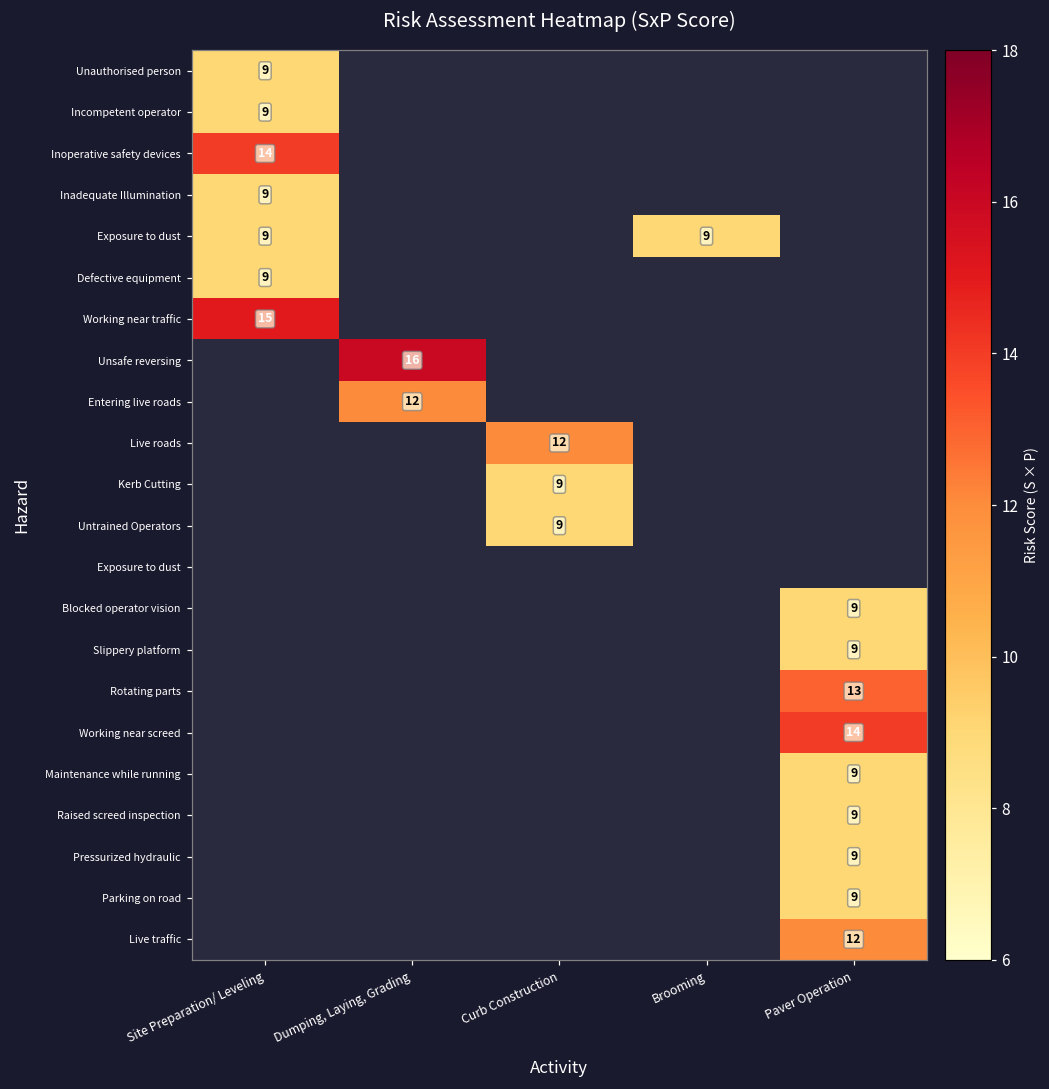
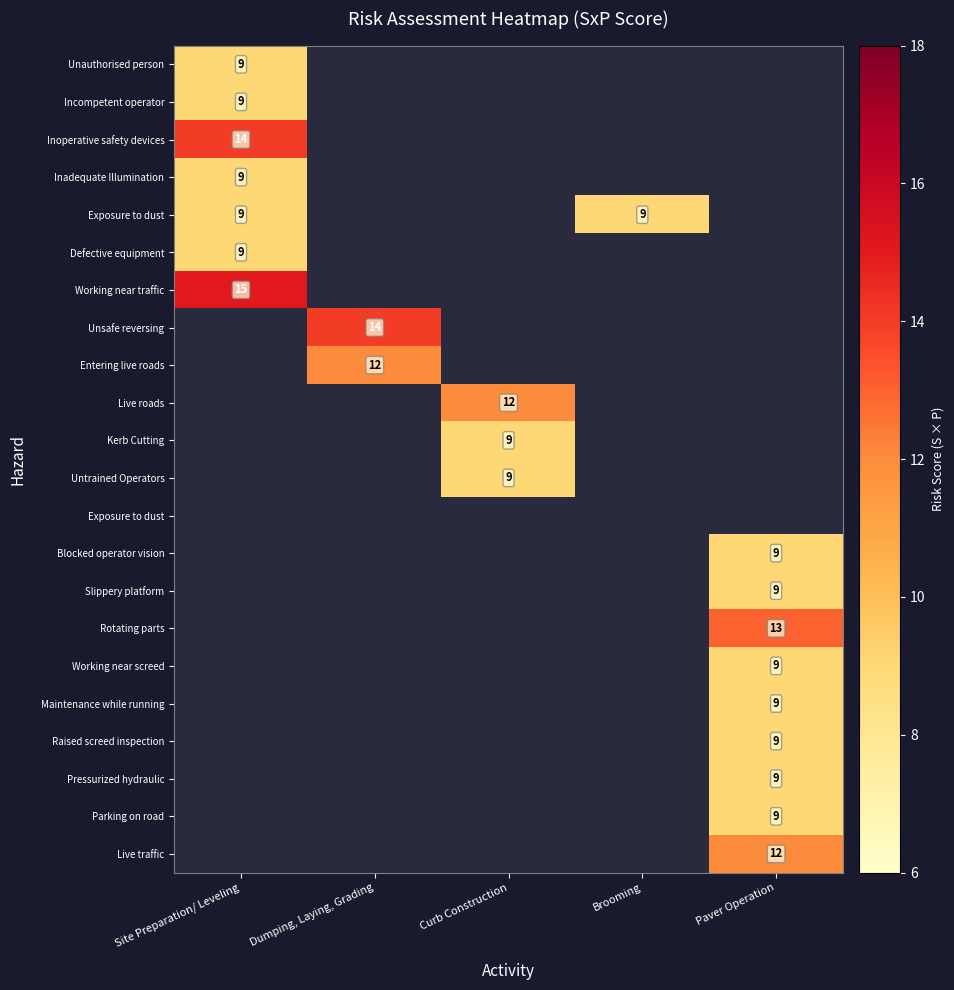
Unsafe reversing, Dumping, Laying, Grading: 16 -> 14
Working near screed, Paver Operation: 14 -> 9
